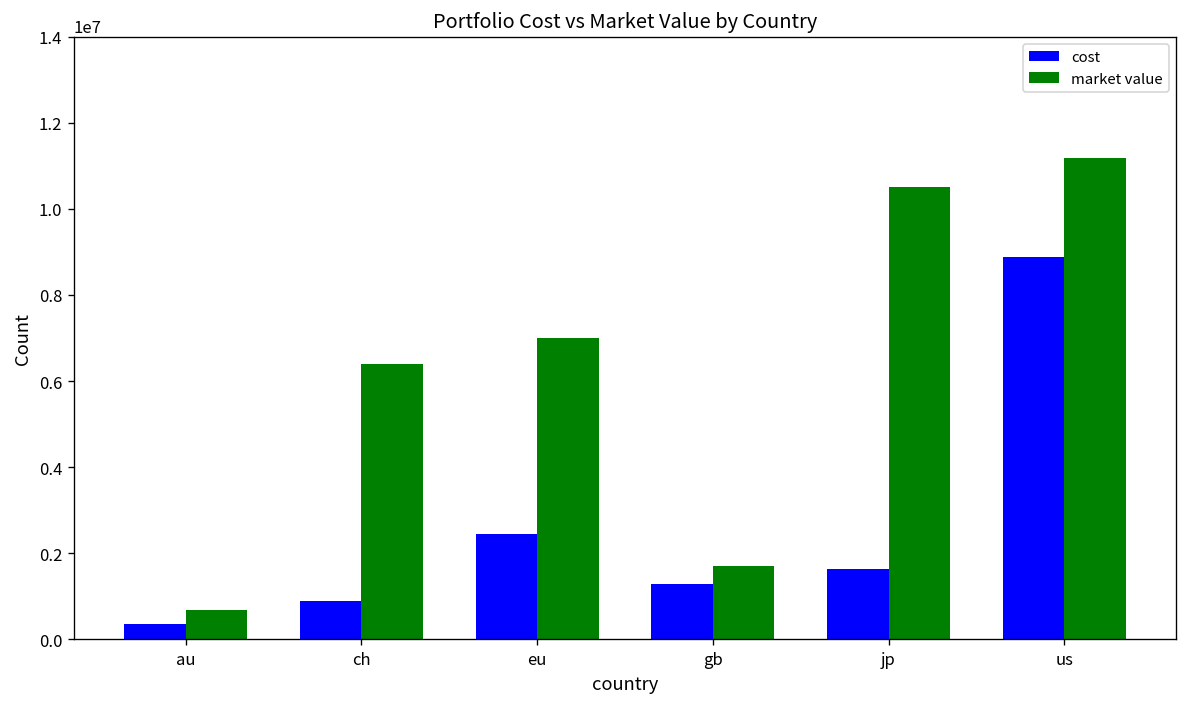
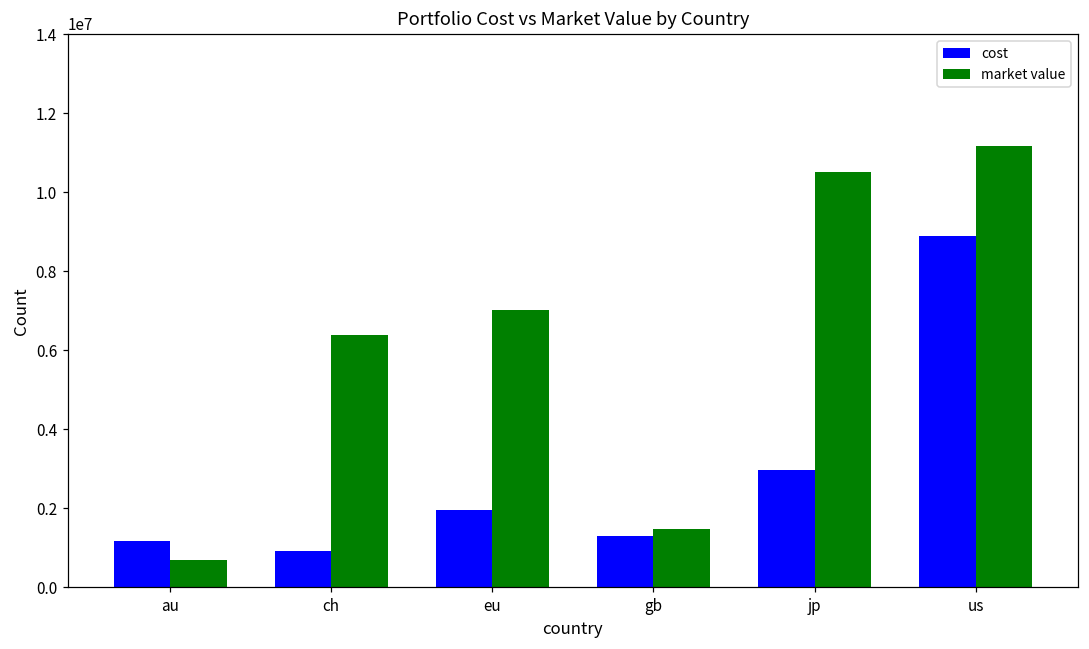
cost, au: 400000 -> 1200000
cost, eu: 2400000 -> 2000000
market value, gb: 1700000 -> 1500000
cost, jp: 1600000 -> 3000000
